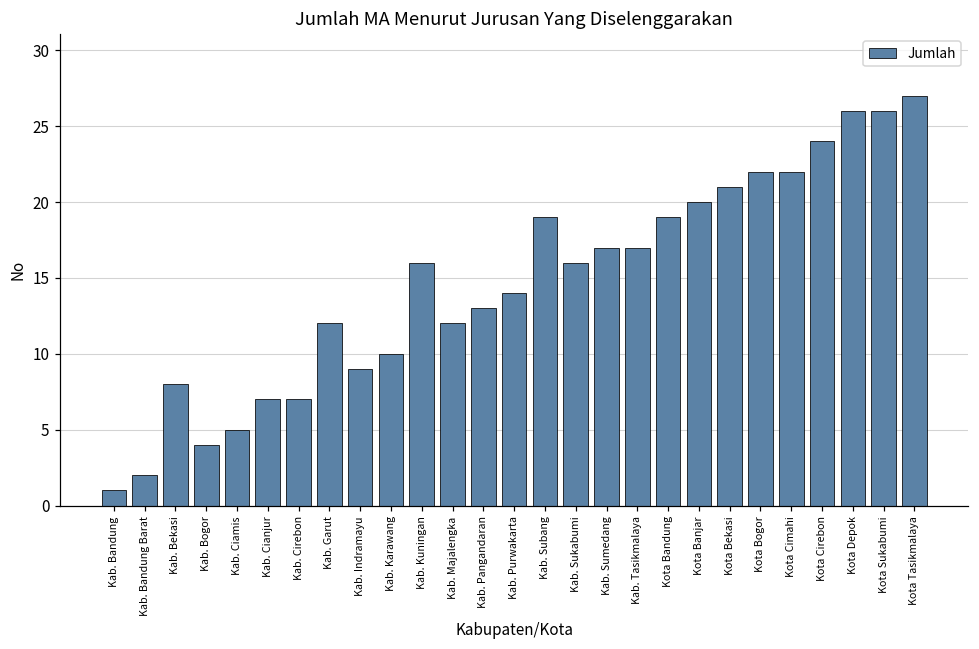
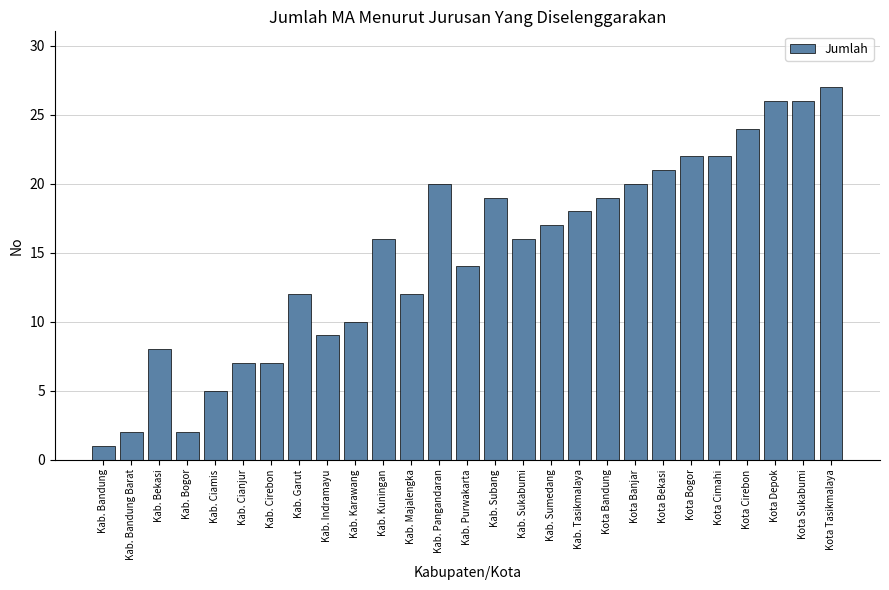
Kab. Bogor: 4 -> 2
Kab. Pangandaran: 13 -> 20
Kab. Tasikmalaya: 17 -> 18
